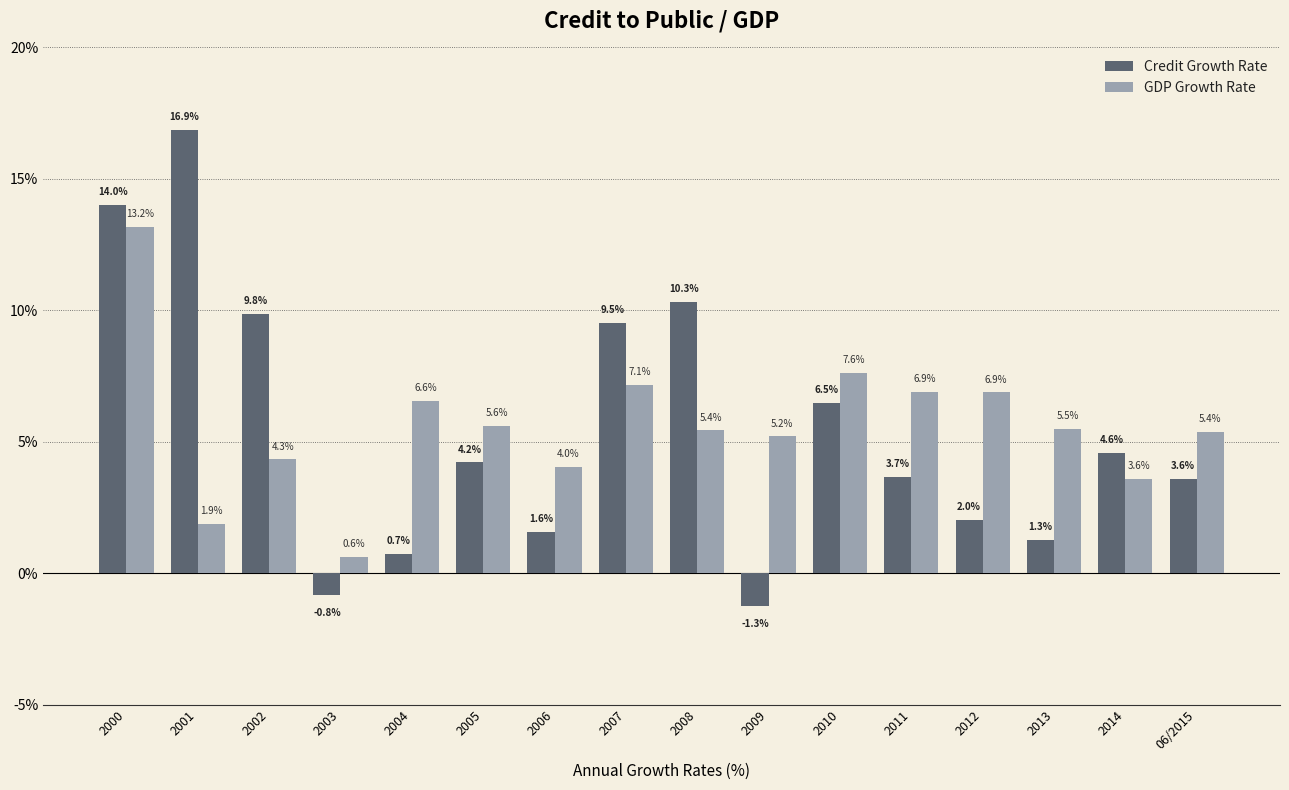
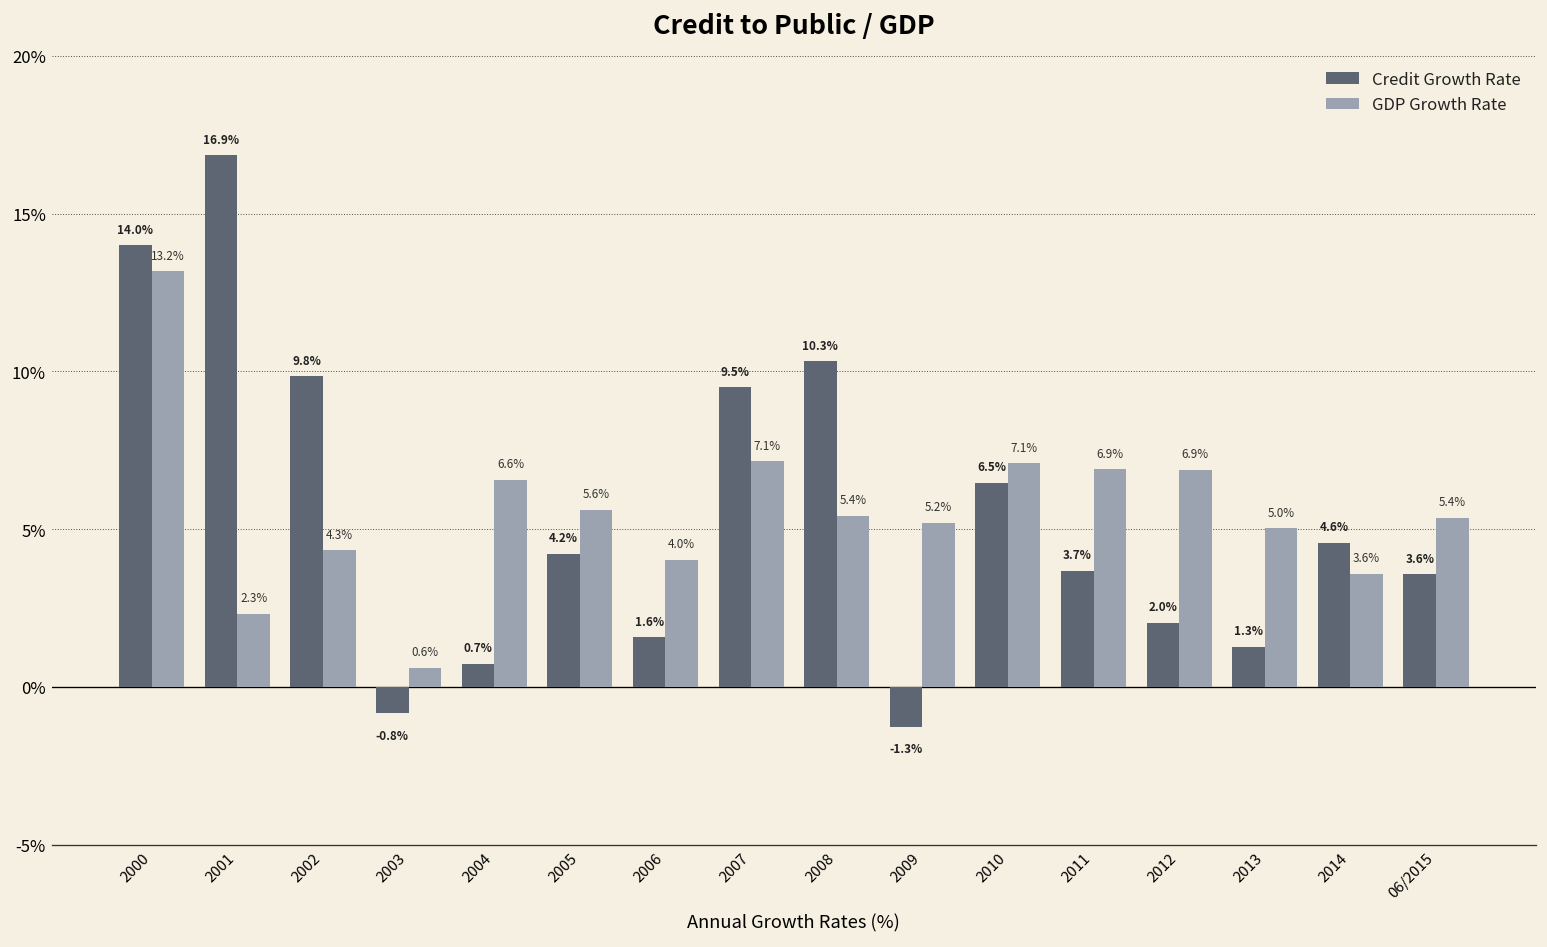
GDP Growth Rate, 2001: 1.9% -> 2.3%
GDP Growth Rate, 2010: 7.6% -> 7.1%
GDP Growth Rate, 2013: 5.5% -> 5.0%
